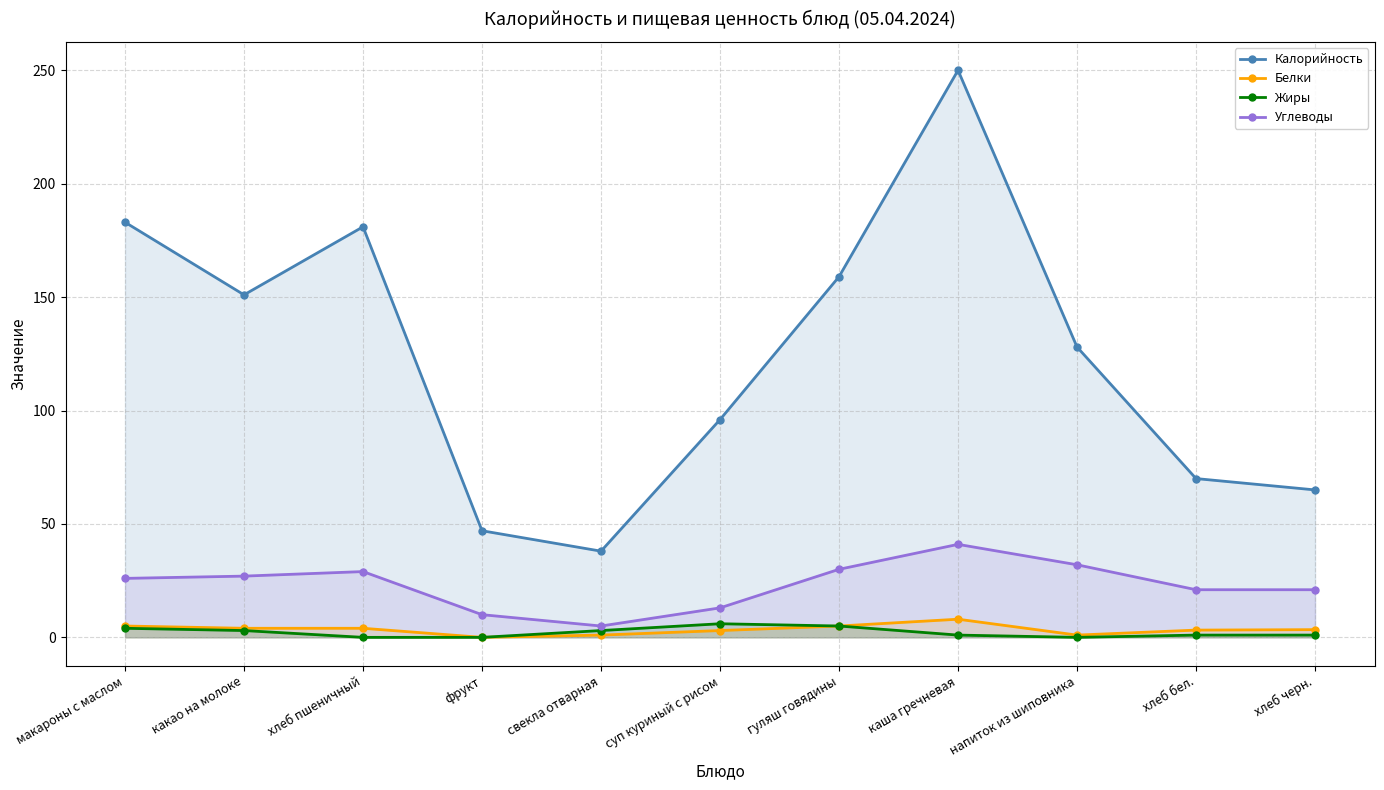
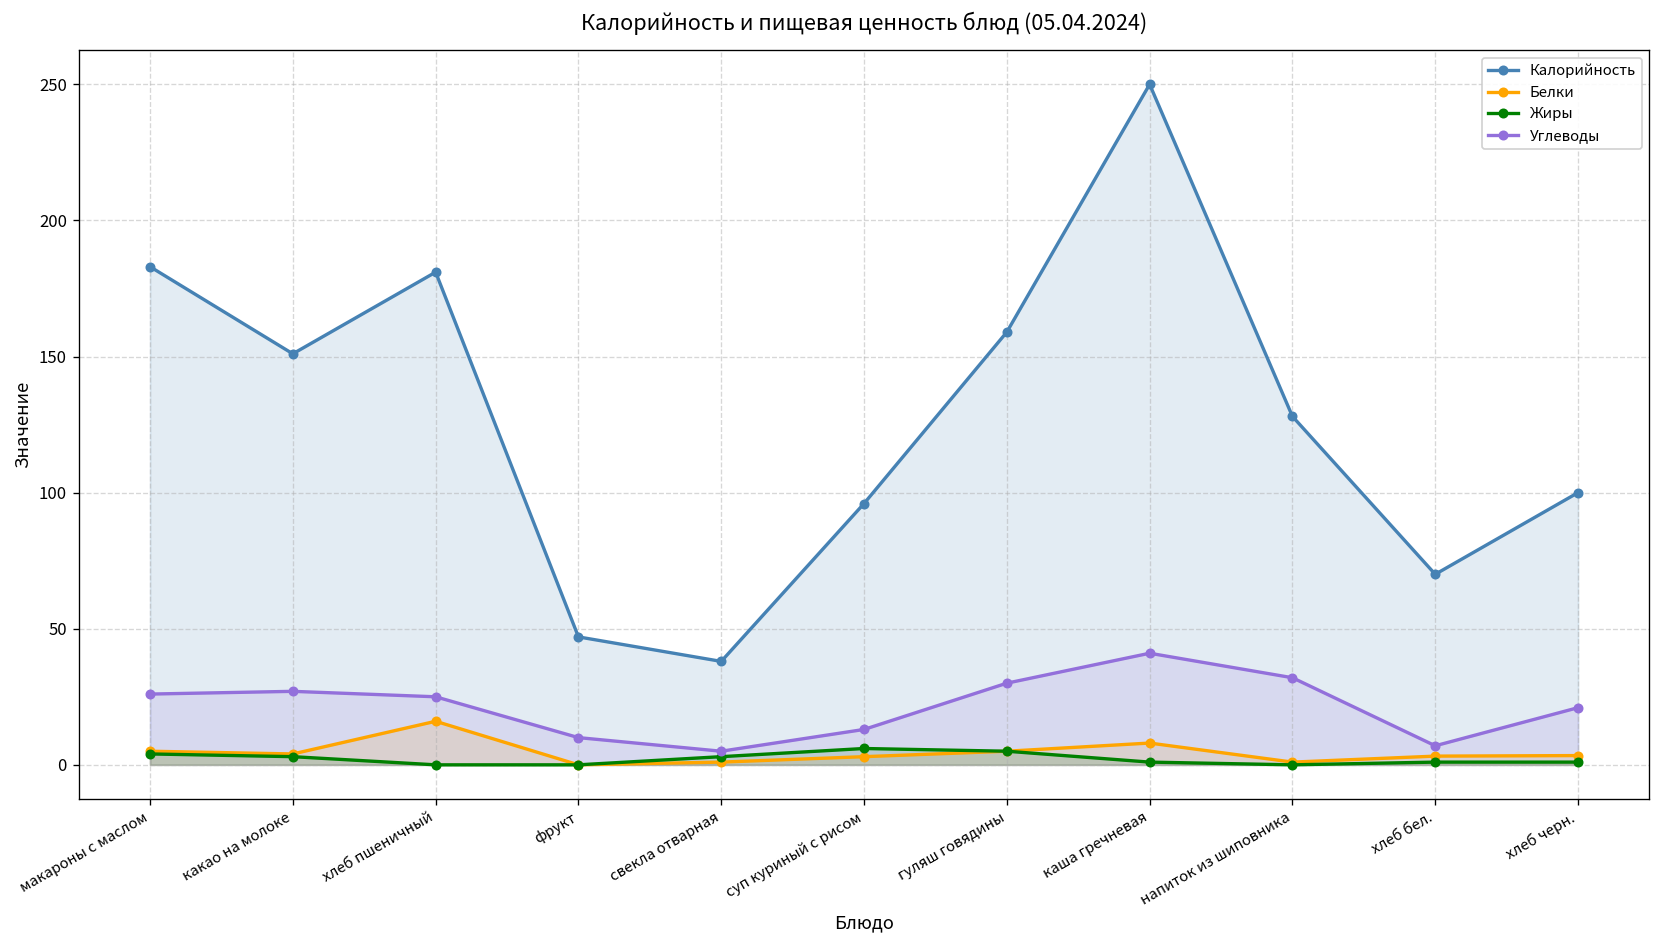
Белки, хлеб пшеничный: 4 -> 16
Углеводы, хлеб пшеничный: 29 -> 25
Углеводы, хлеб бел.: 21 -> 7
Калорийность, хлеб черн.: 65 -> 100
